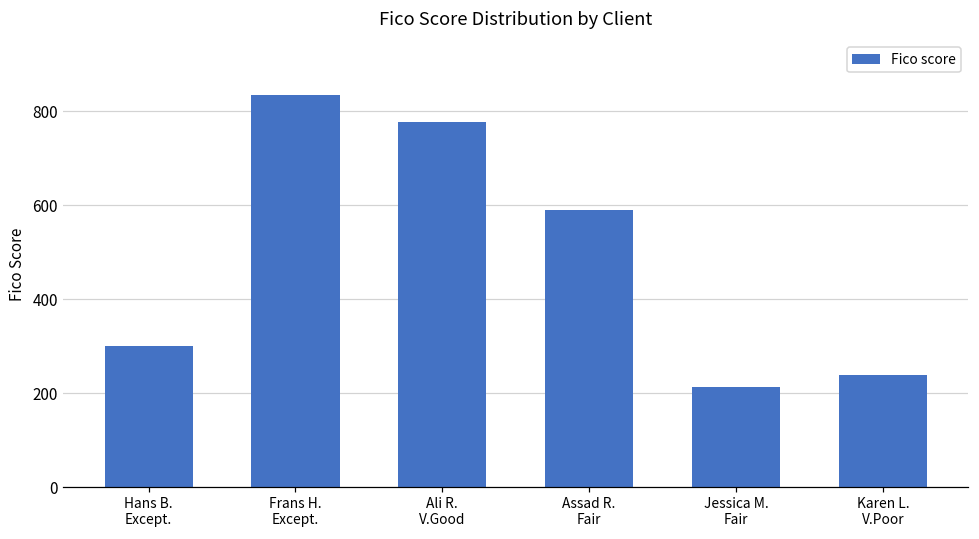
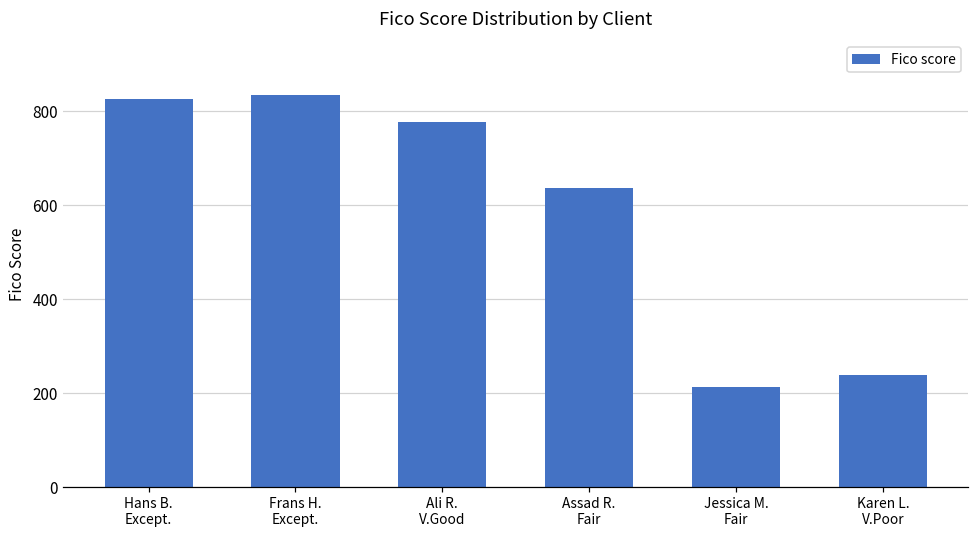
Hans B. Except.: 300 -> 830
Assad R. Fair: 590 -> 640
